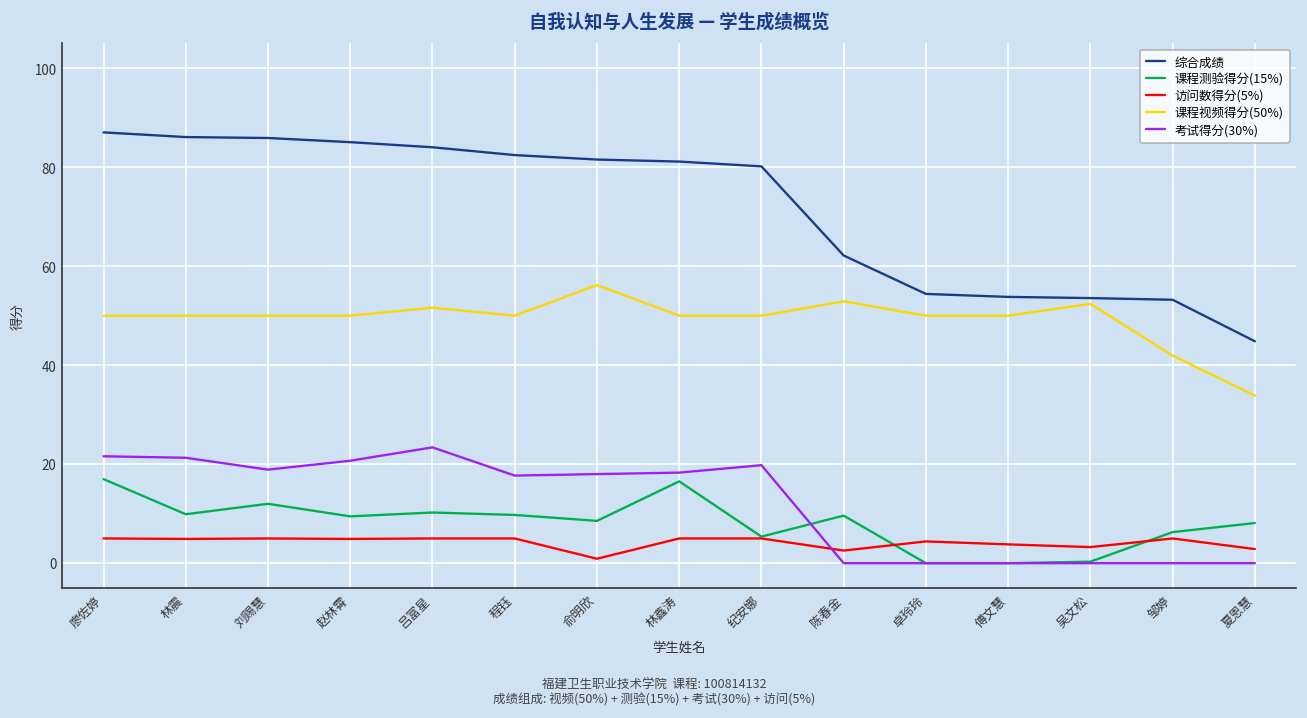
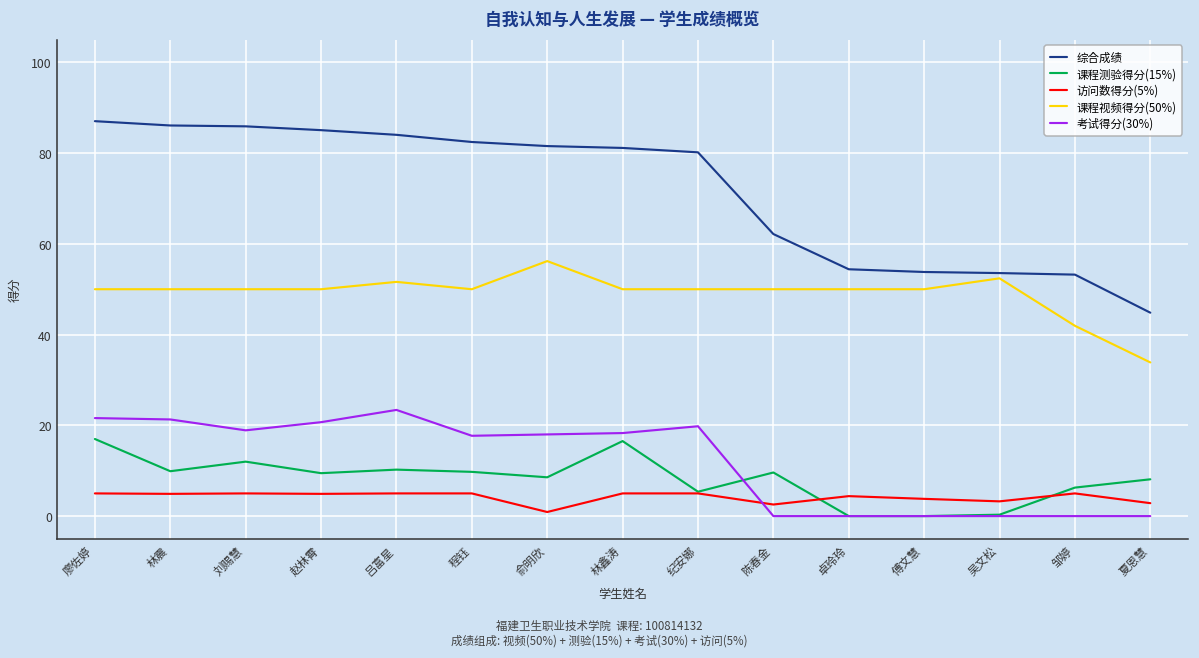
课程视频得分(50%), 陈春金: 53 -> 50
